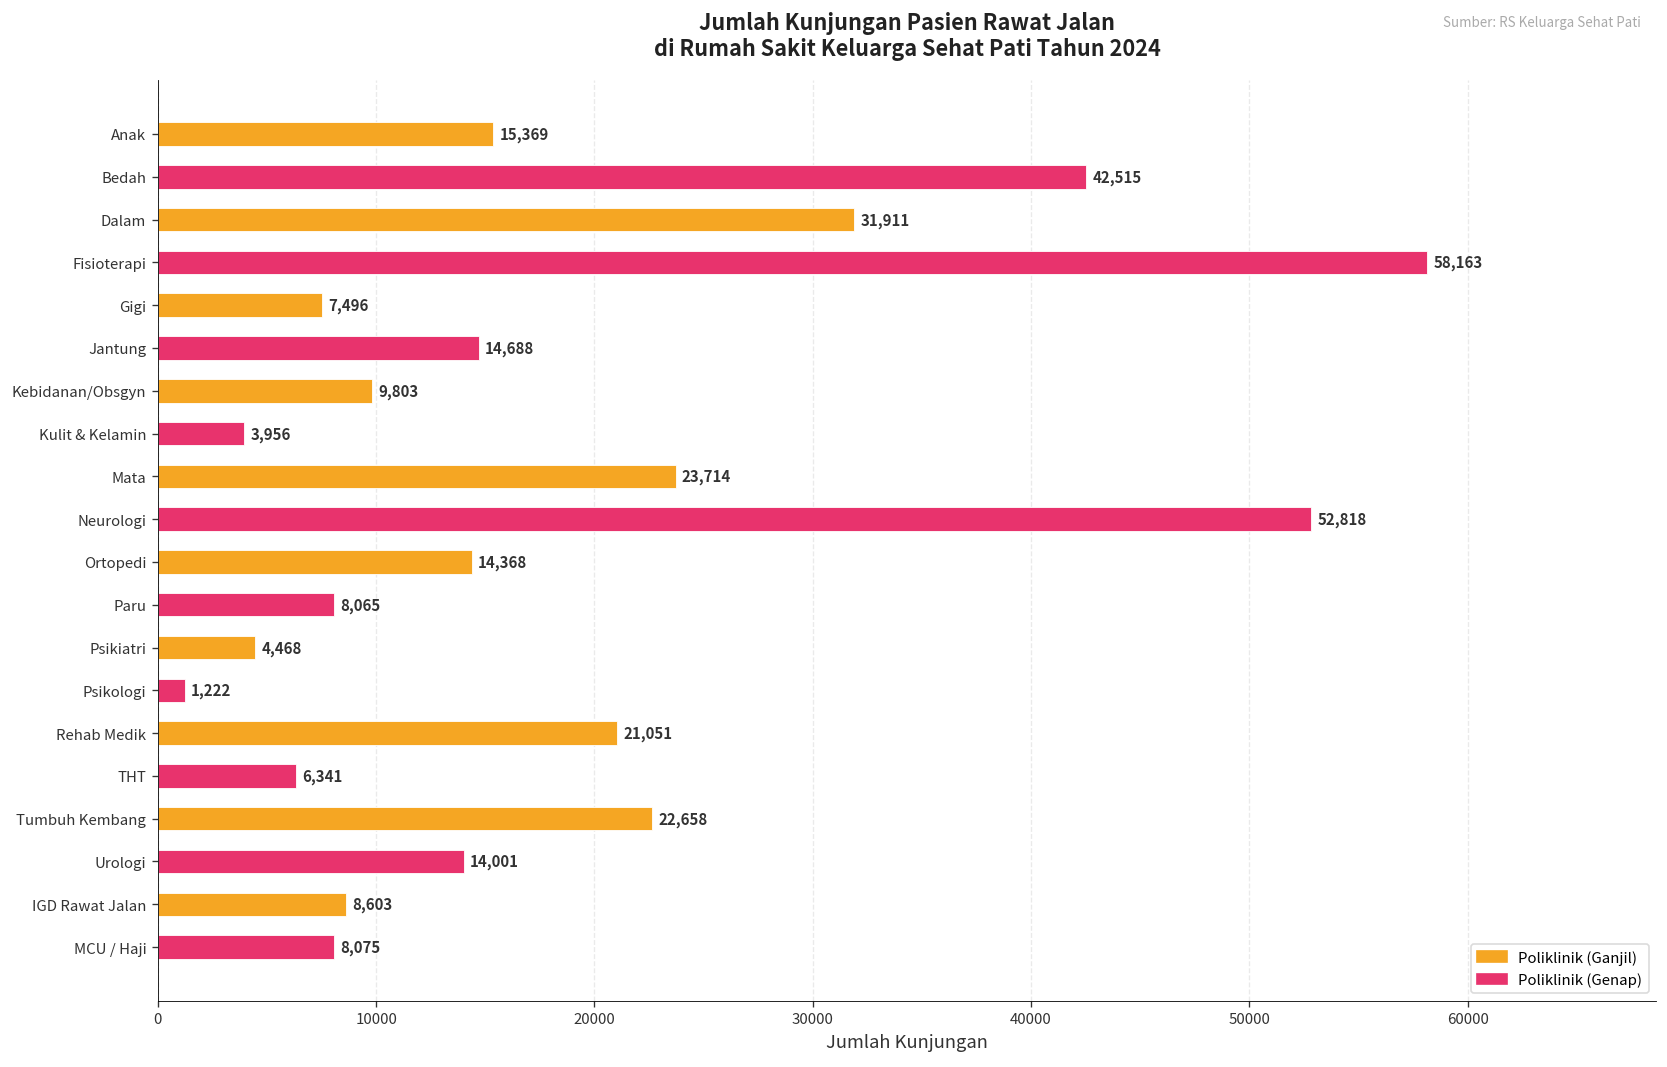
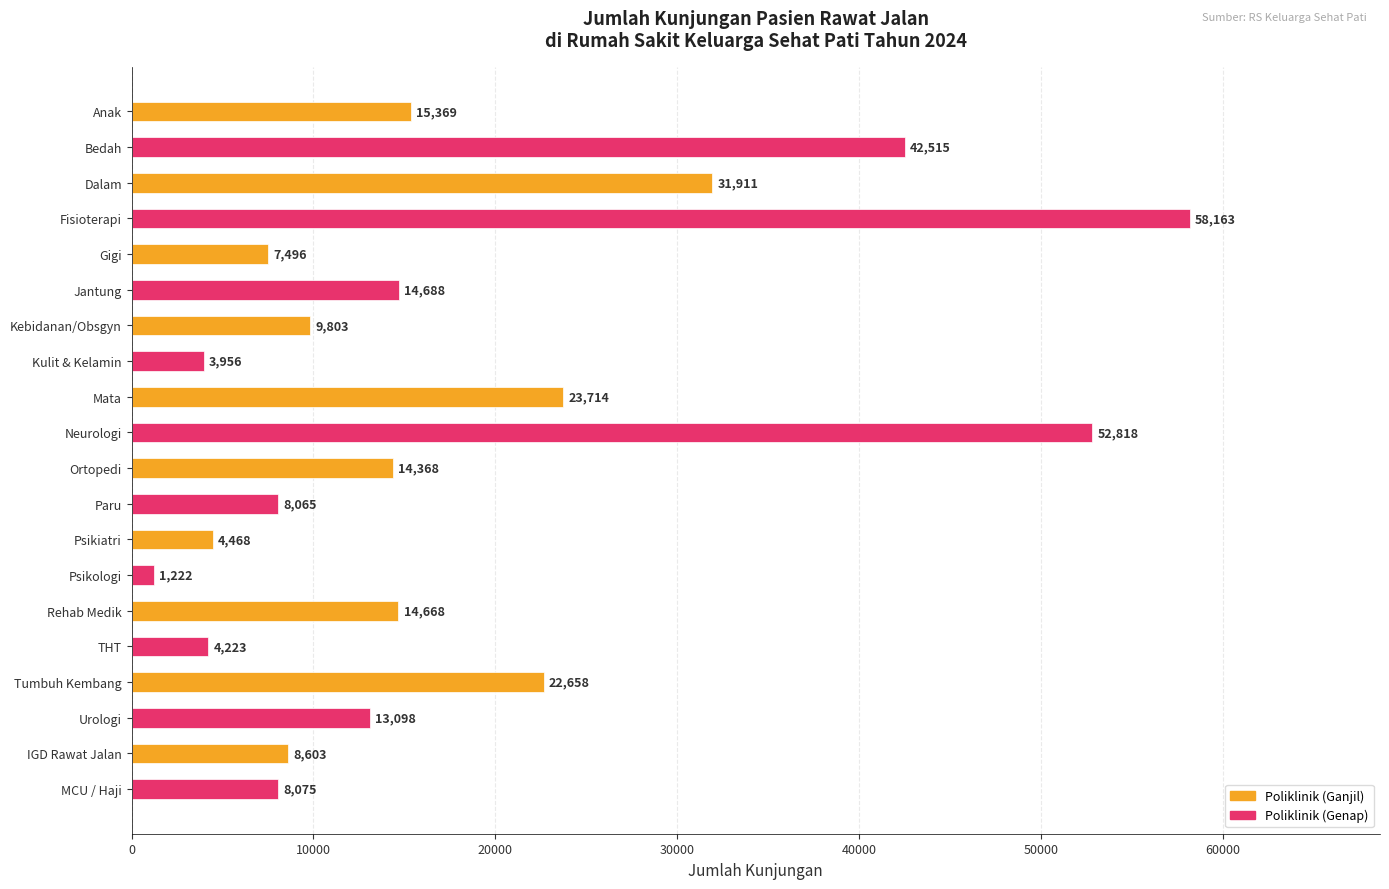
Rehab Medik: 21,051 -> 14,668
THT: 6,341 -> 4,223
Urologi: 14,001 -> 13,098
